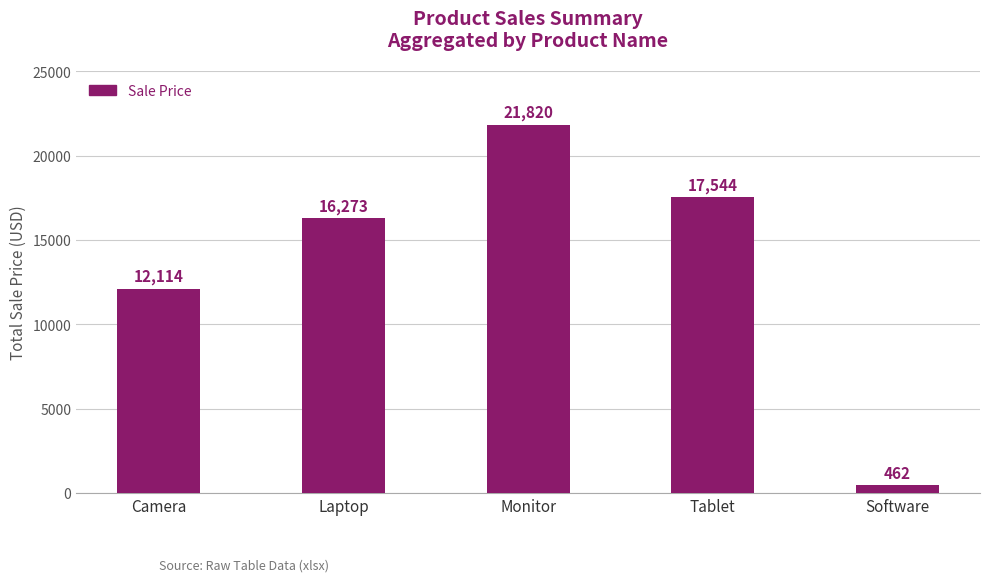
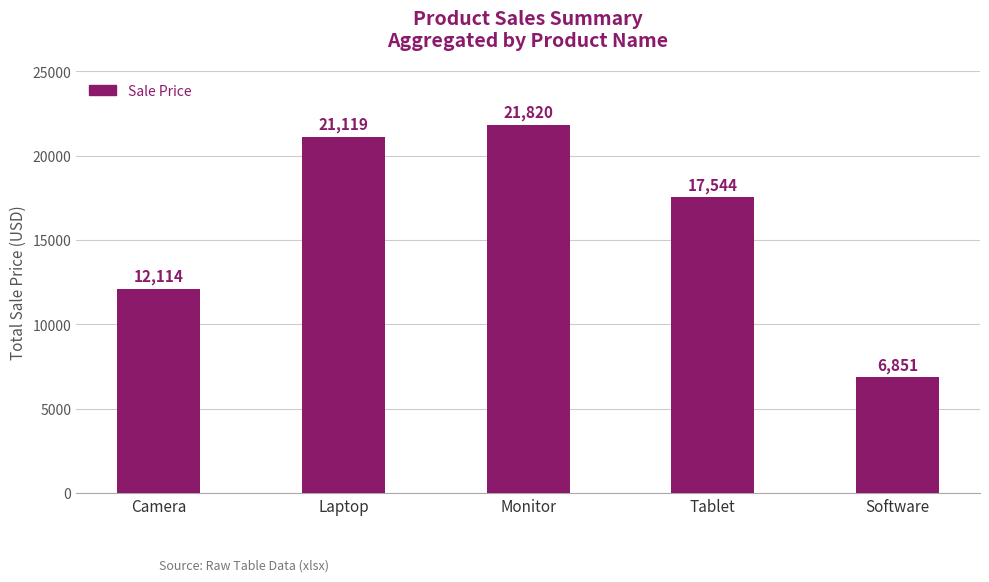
Laptop: 16,273 -> 21,119
Software: 462 -> 6,851
